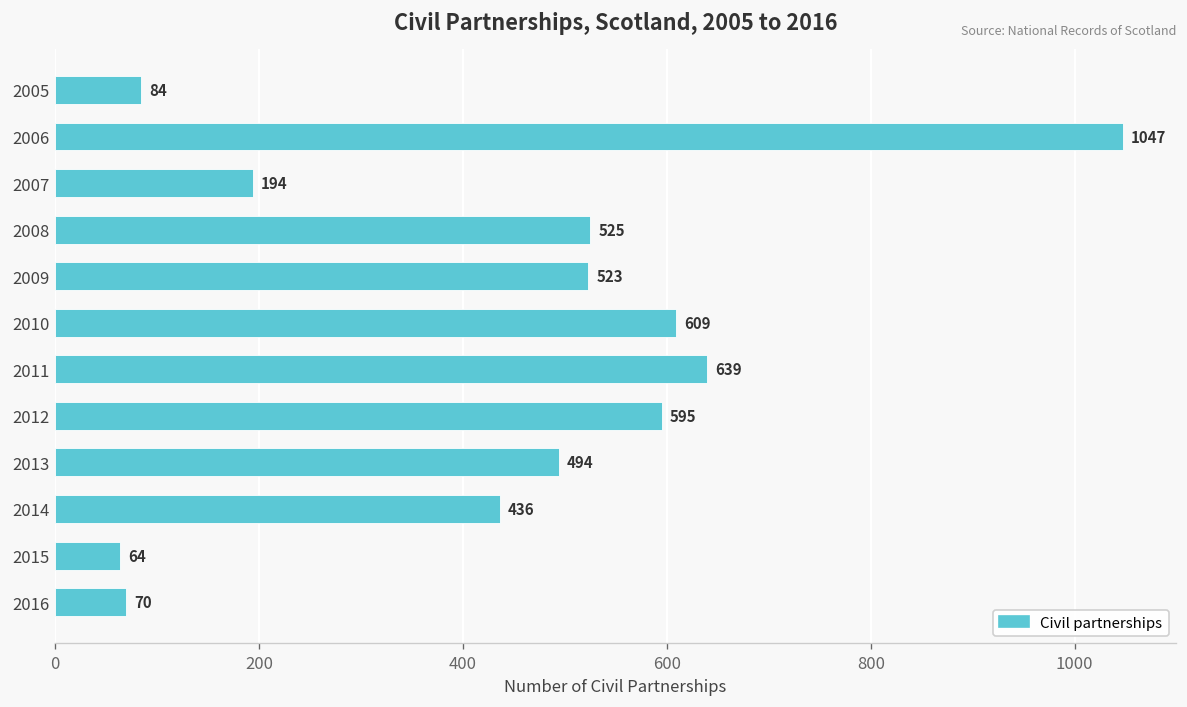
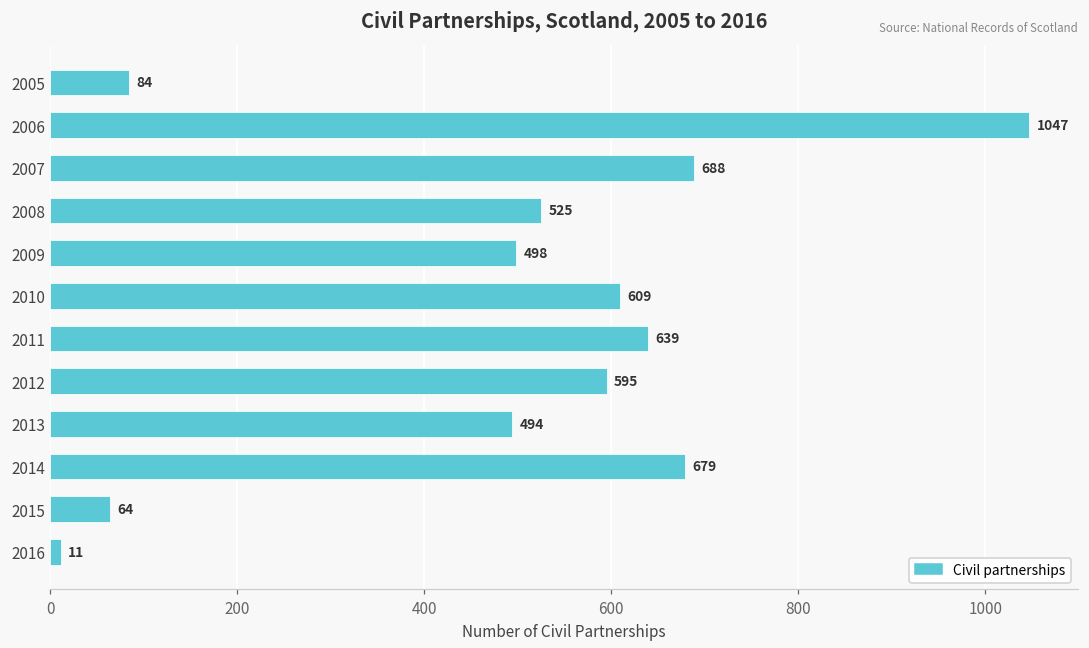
2007: 194 -> 688
2009: 523 -> 498
2014: 436 -> 679
2016: 70 -> 11
